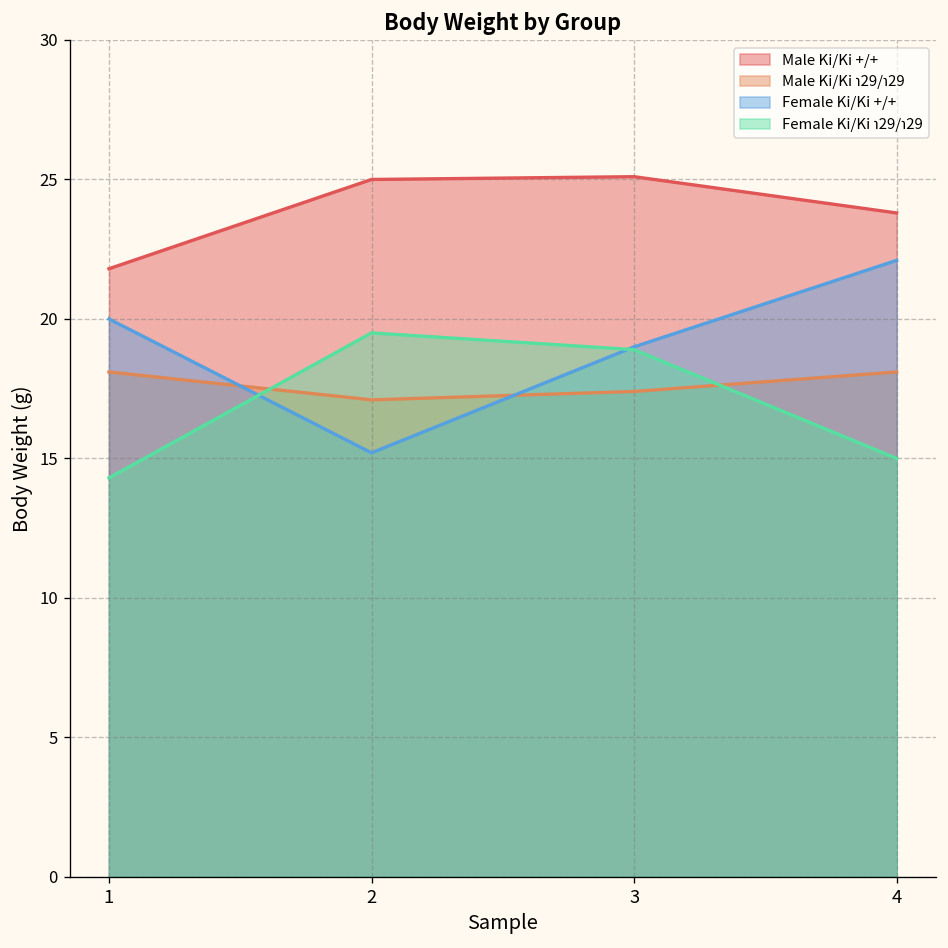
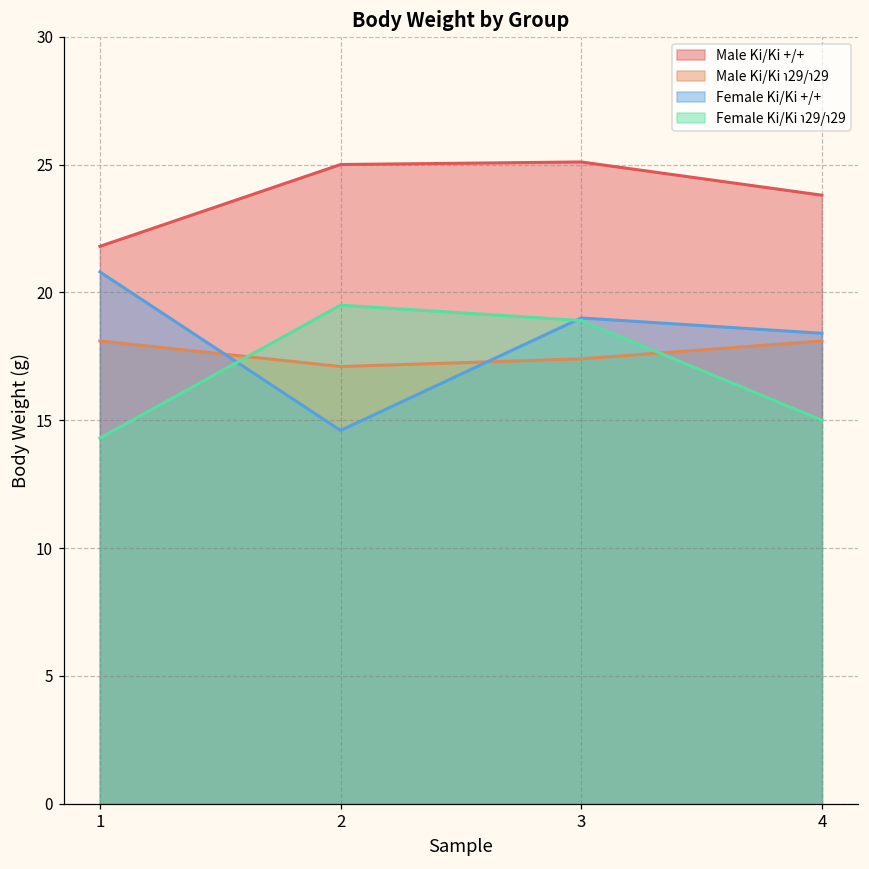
Female Ki/Ki +/+, 1: 20.0 -> 20.8
Female Ki/Ki +/+, 2: 15.2 -> 14.6
Female Ki/Ki +/+, 4: 22.1 -> 18.4
